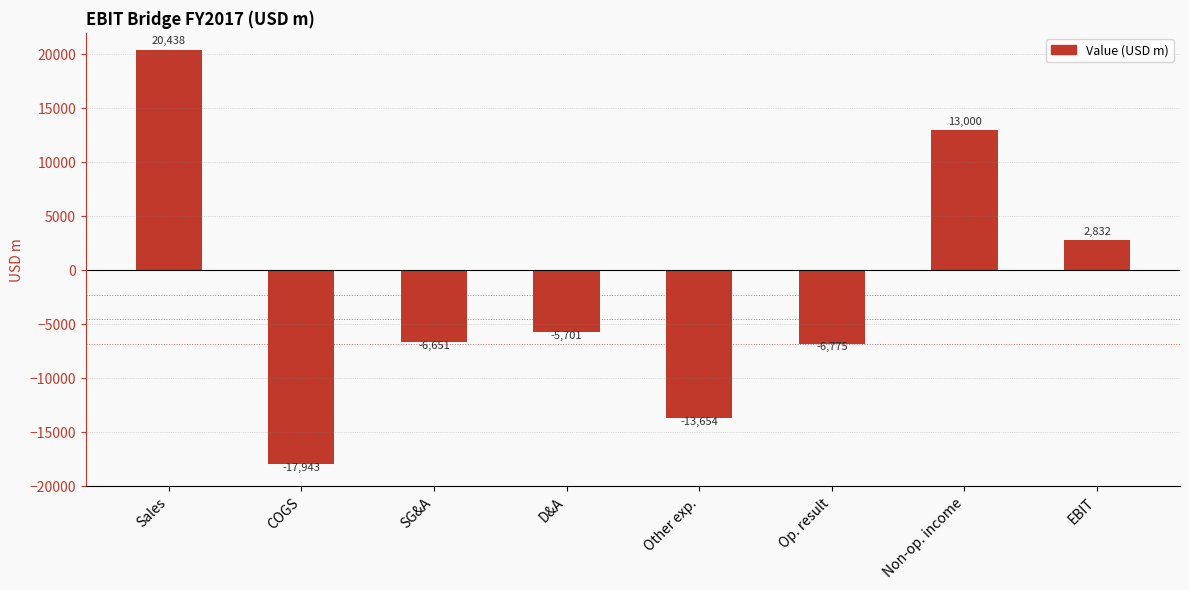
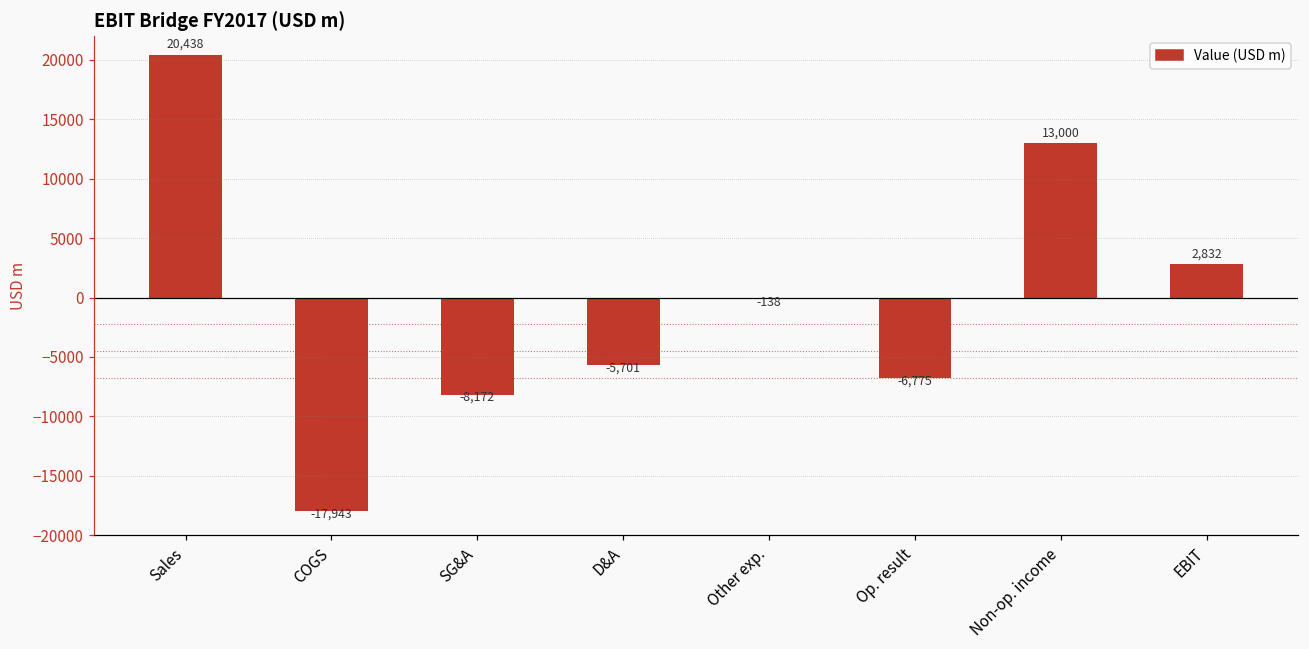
SG&A: -6,651 -> -8,172
Other exp.: -13,654 -> -138
